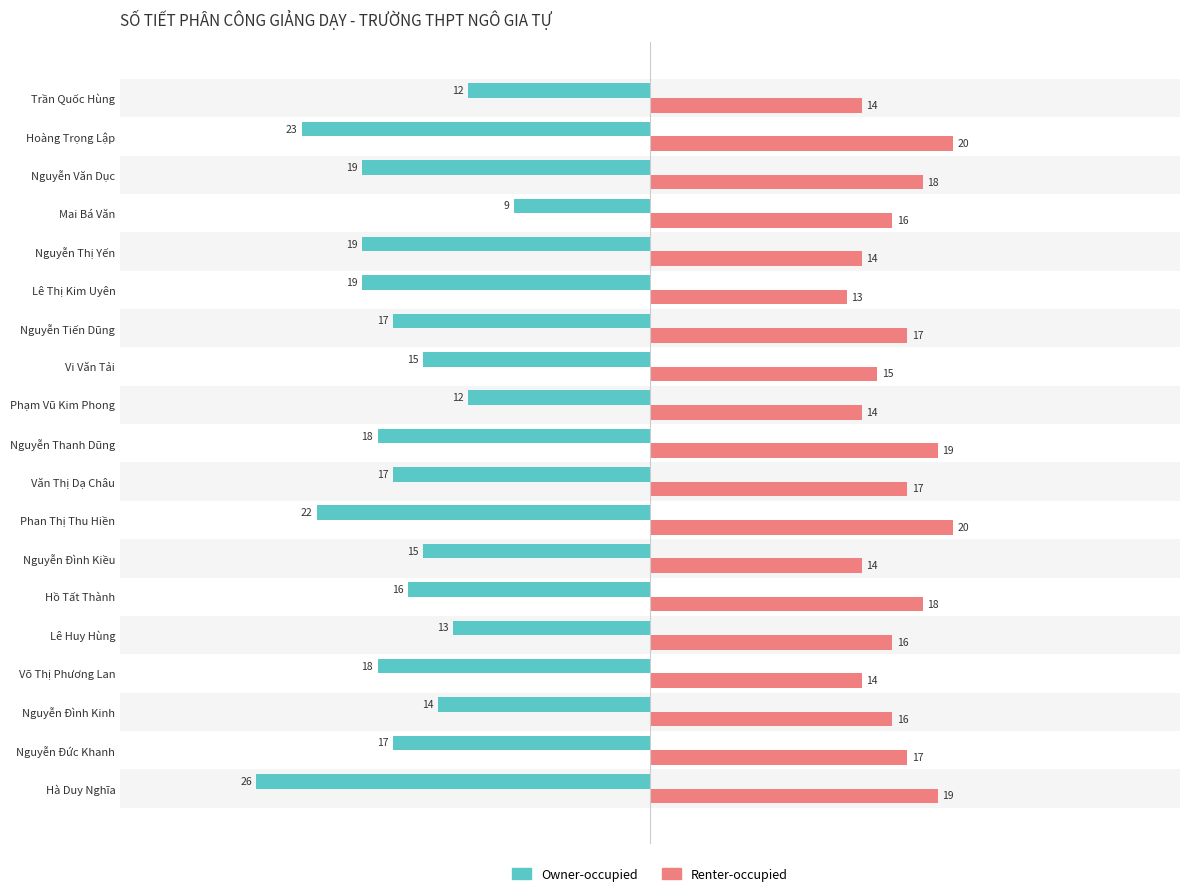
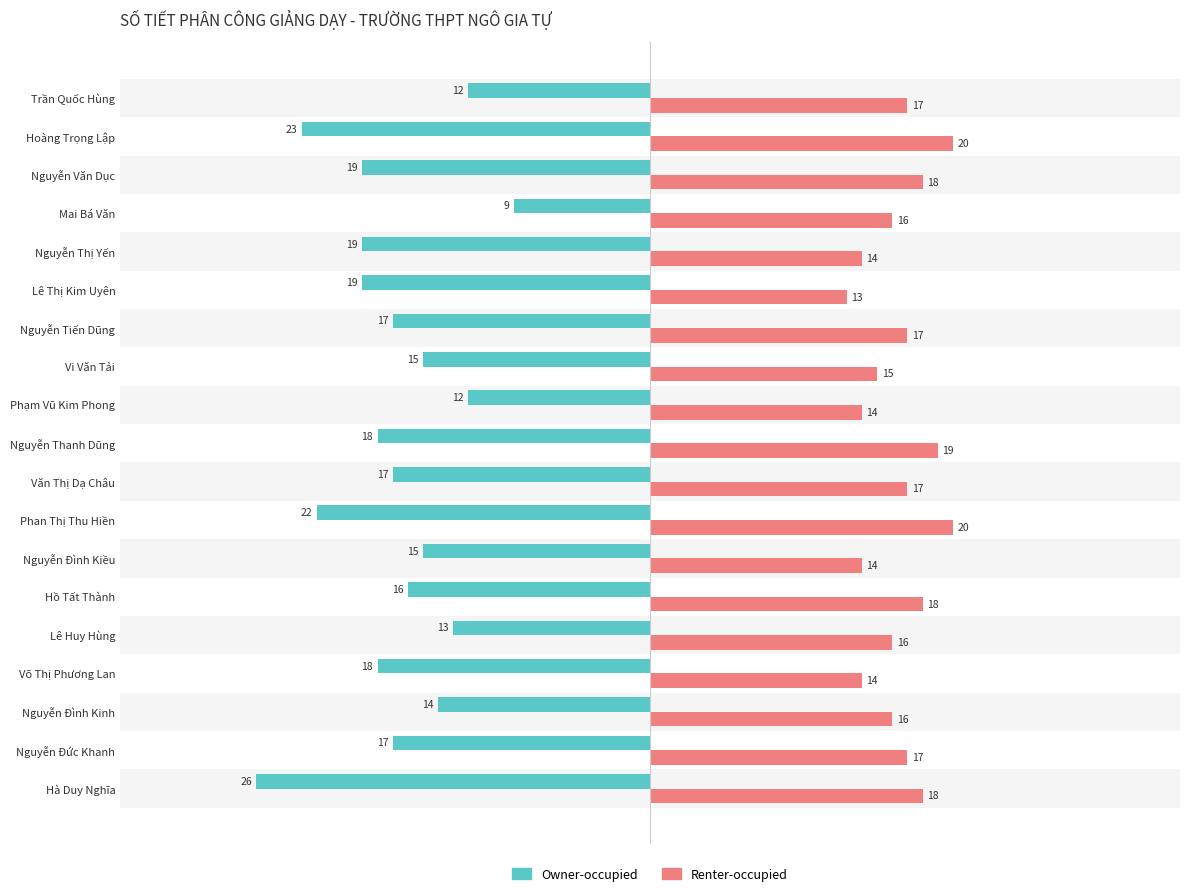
Renter-occupied, Trần Quốc Hùng: 14 -> 17
Renter-occupied, Hà Duy Nghĩa: 19 -> 18
